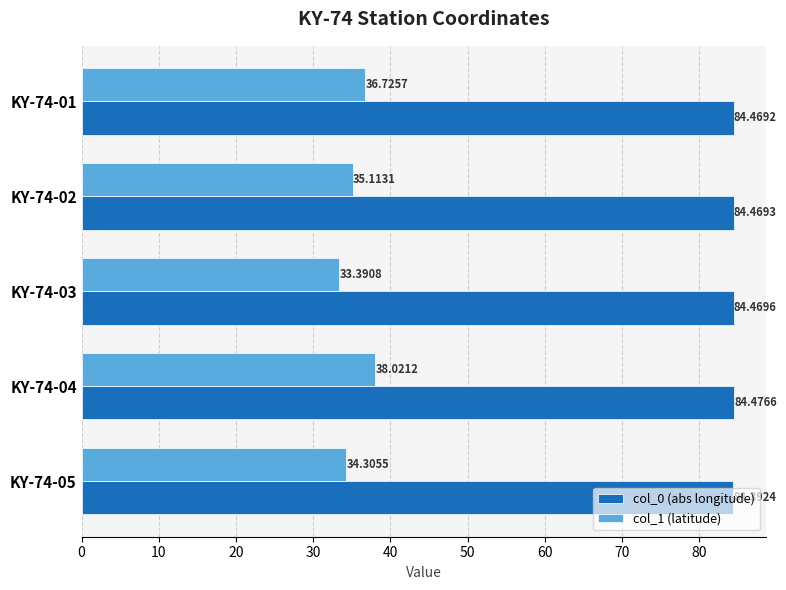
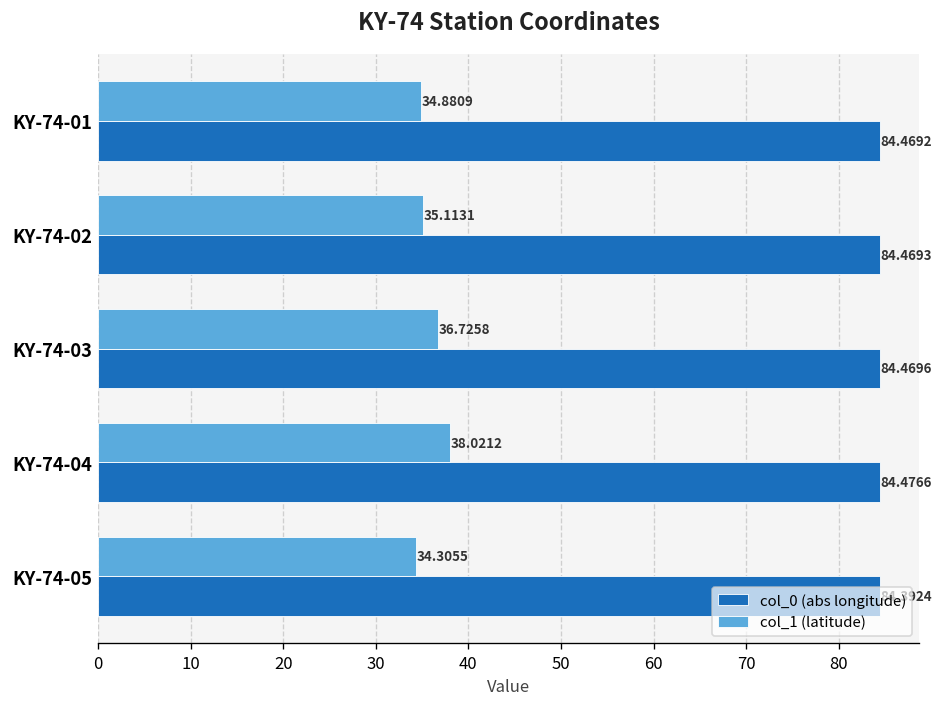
col_1 (latitude), KY-74-01: 36.7257 -> 34.8809
col_1 (latitude), KY-74-03: 33.3908 -> 36.7258
